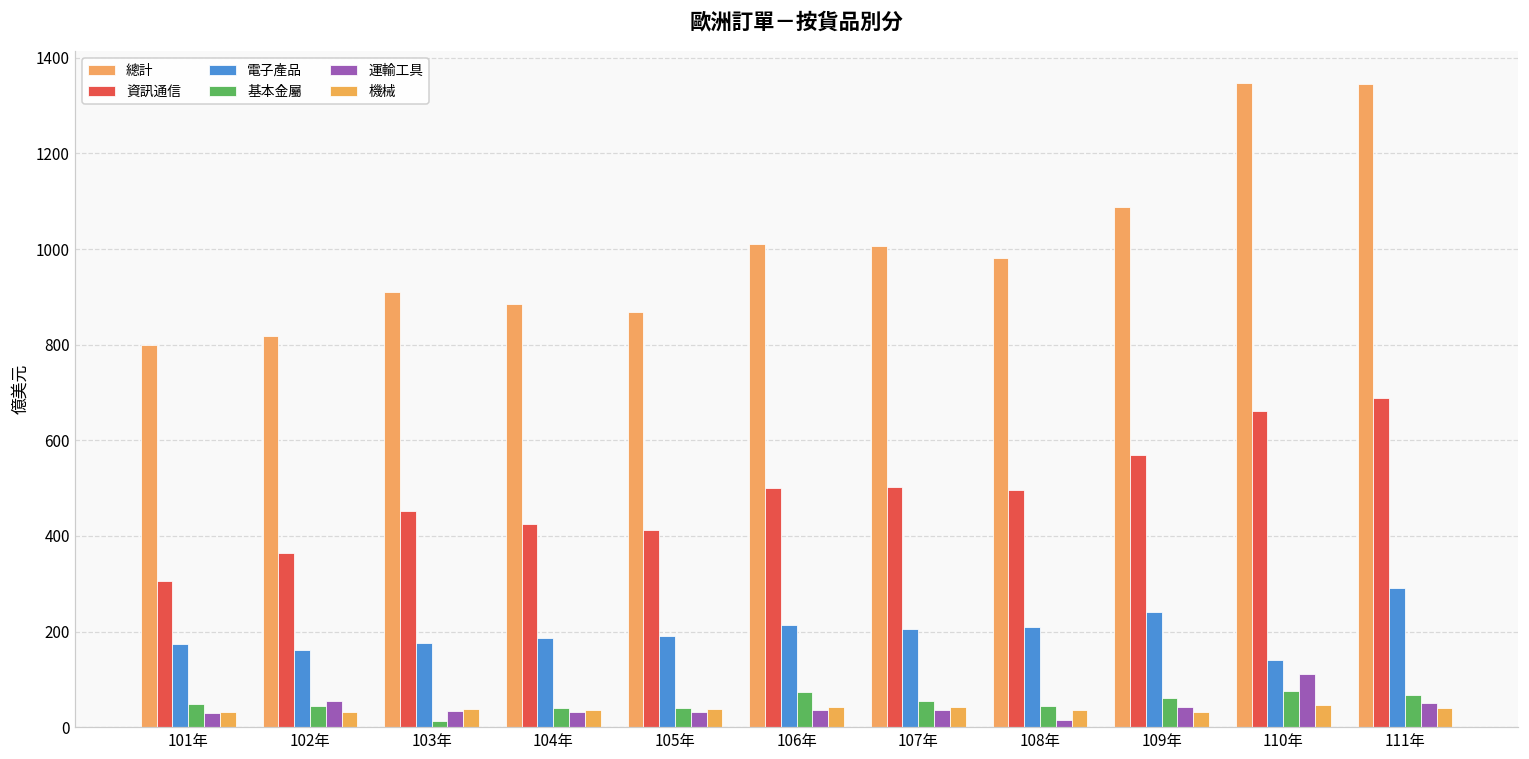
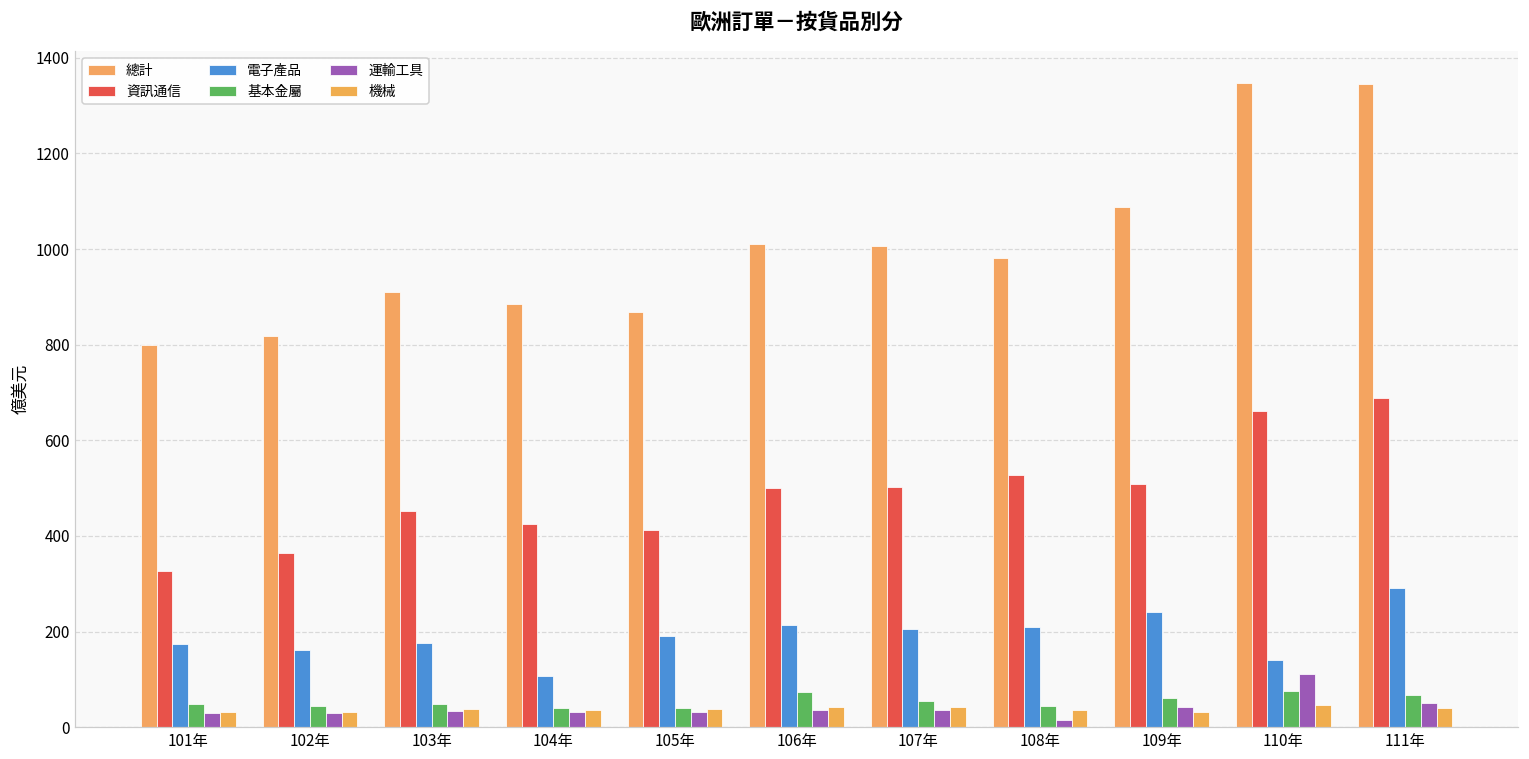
資訊通信, 101年: 310 -> 330
運輸工具, 102年: 50 -> 30
基本金屬, 103年: 10 -> 50
電子產品, 104年: 190 -> 110
資訊通信, 108年: 500 -> 530
資訊通信, 109年: 570 -> 510
